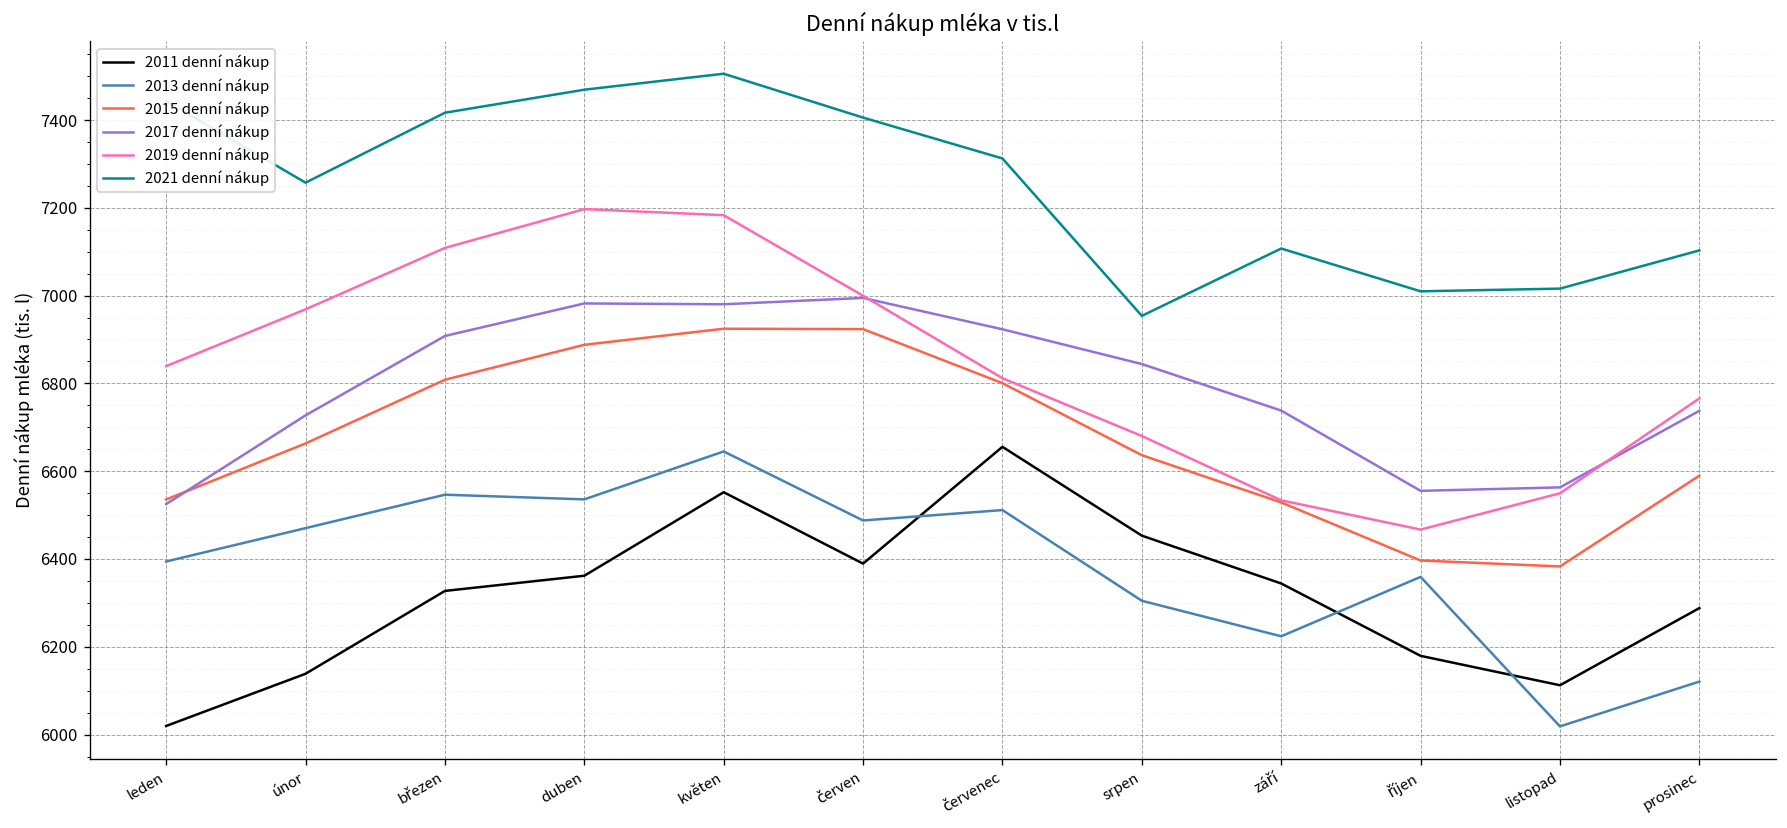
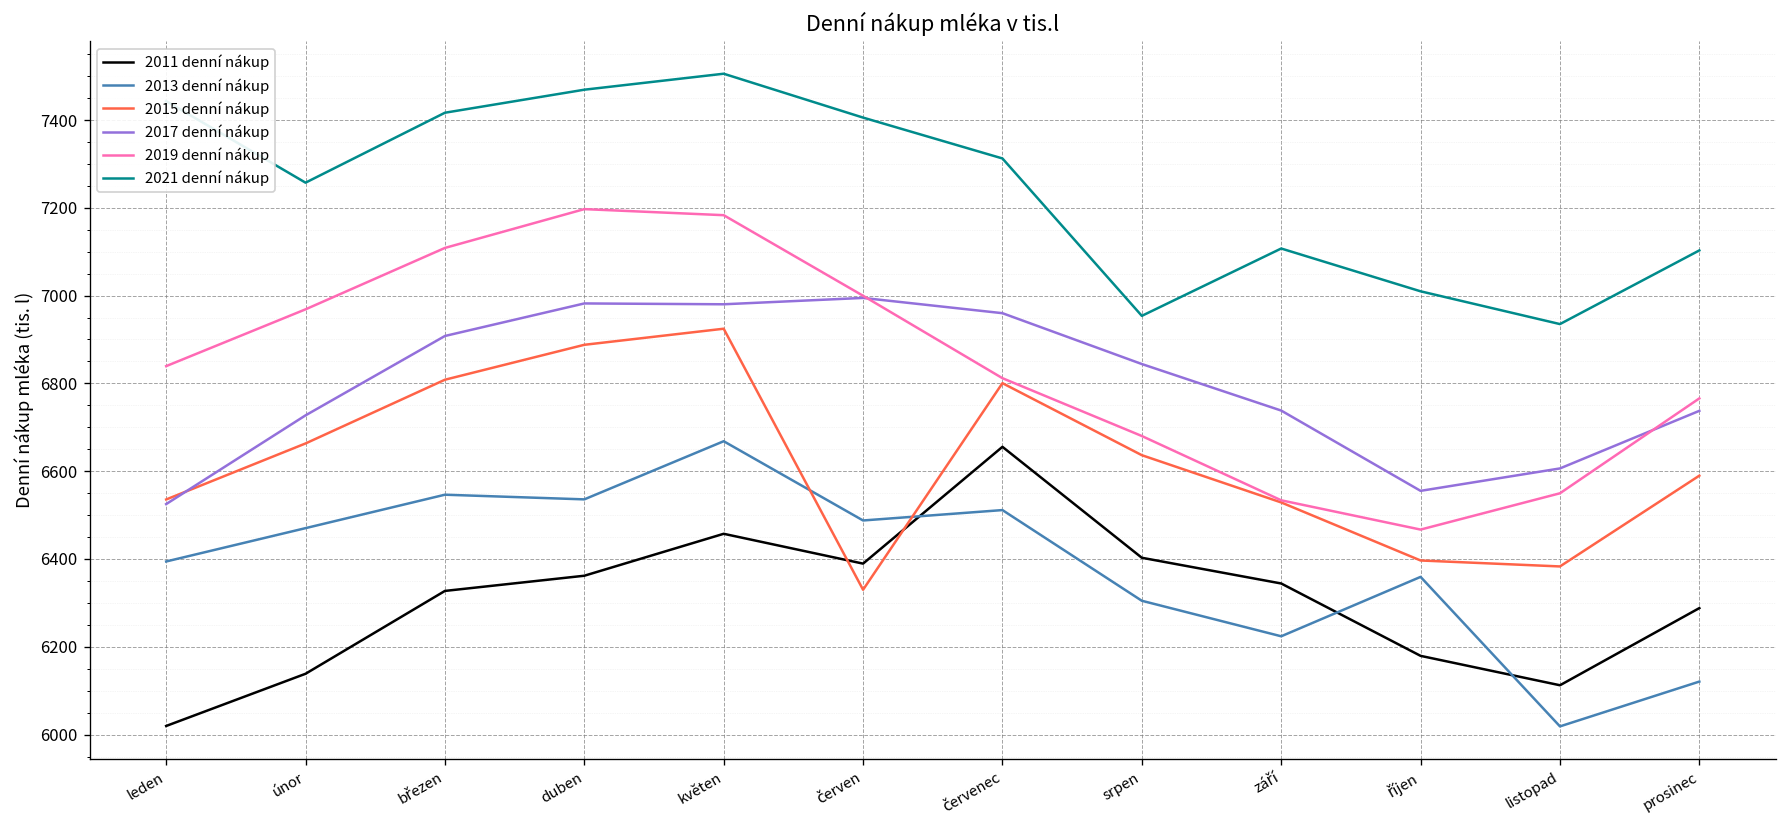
2011 denní nákup, květen: 6550 -> 6460
2013 denní nákup, květen: 6640 -> 6670
2015 denní nákup, červen: 6920 -> 6330
2017 denní nákup, červenec: 6920 -> 6960
2011 denní nákup, srpen: 6450 -> 6400
2017 denní nákup, listopad: 6560 -> 6610
2021 denní nákup, listopad: 7020 -> 6940
